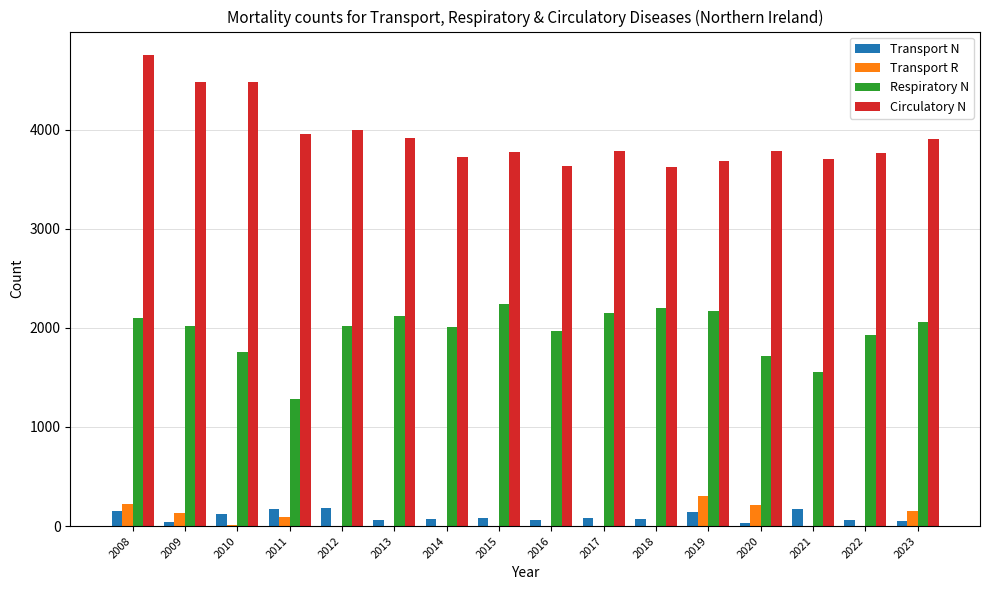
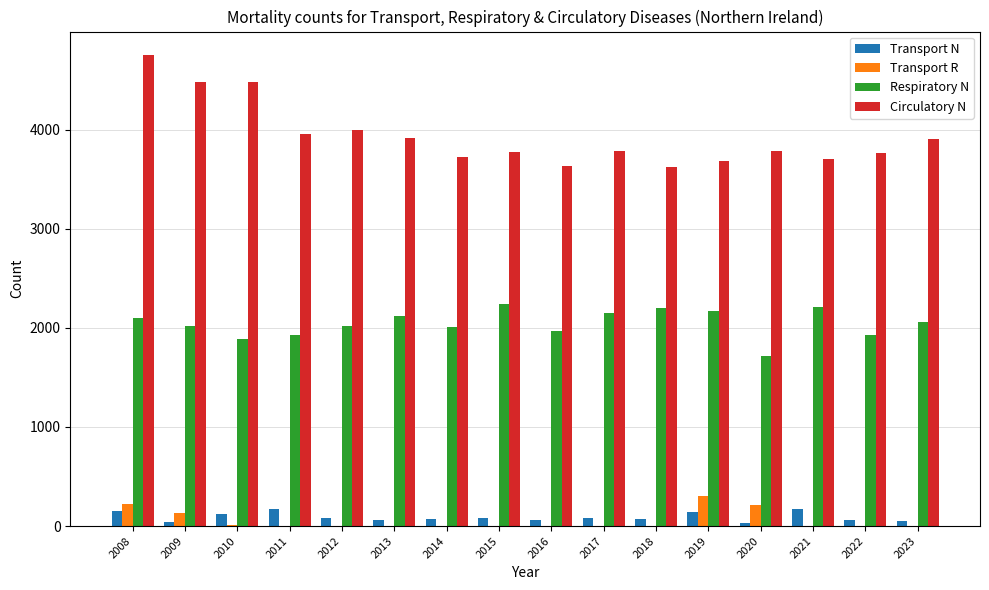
Respiratory N, 2010: 1800 -> 1900
Transport R, 2011: 100 -> 0
Respiratory N, 2011: 1300 -> 1900
Transport N, 2012: 200 -> 100
Respiratory N, 2021: 1600 -> 2200
Transport R, 2023: 100 -> 0
